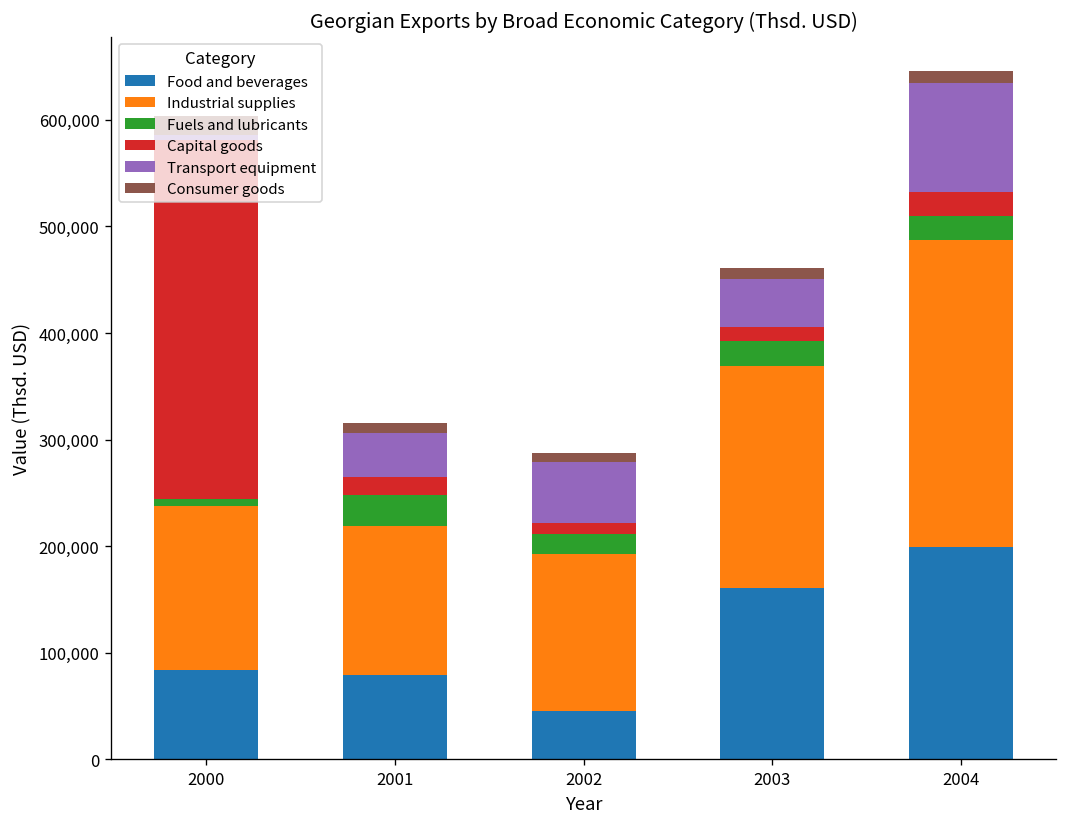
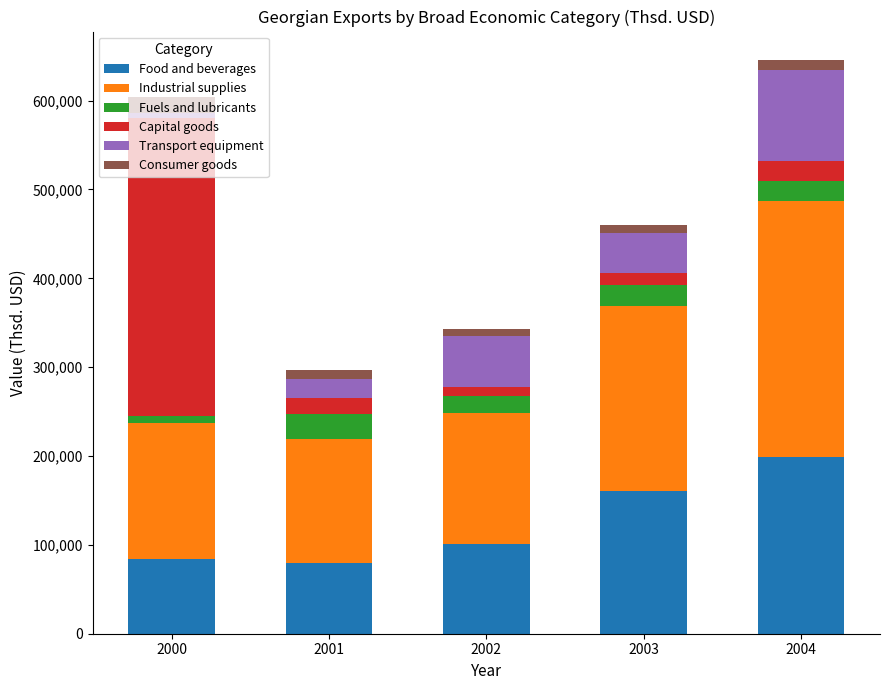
Transport equipment, 2001: 40,000 -> 20,000
Food and beverages, 2002: 50,000 -> 100,000
